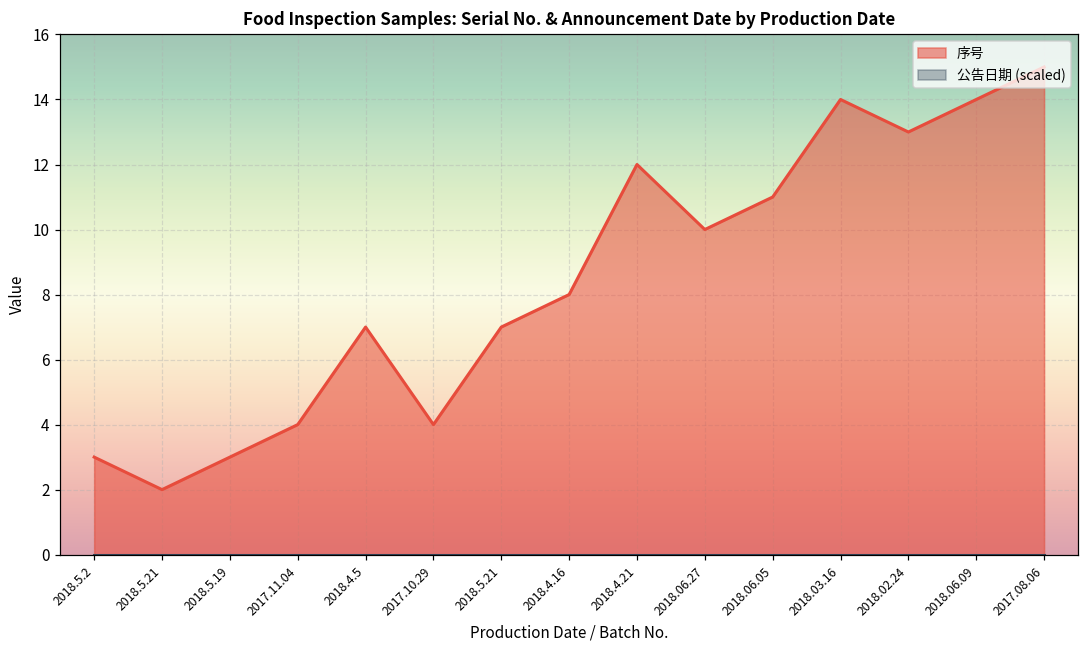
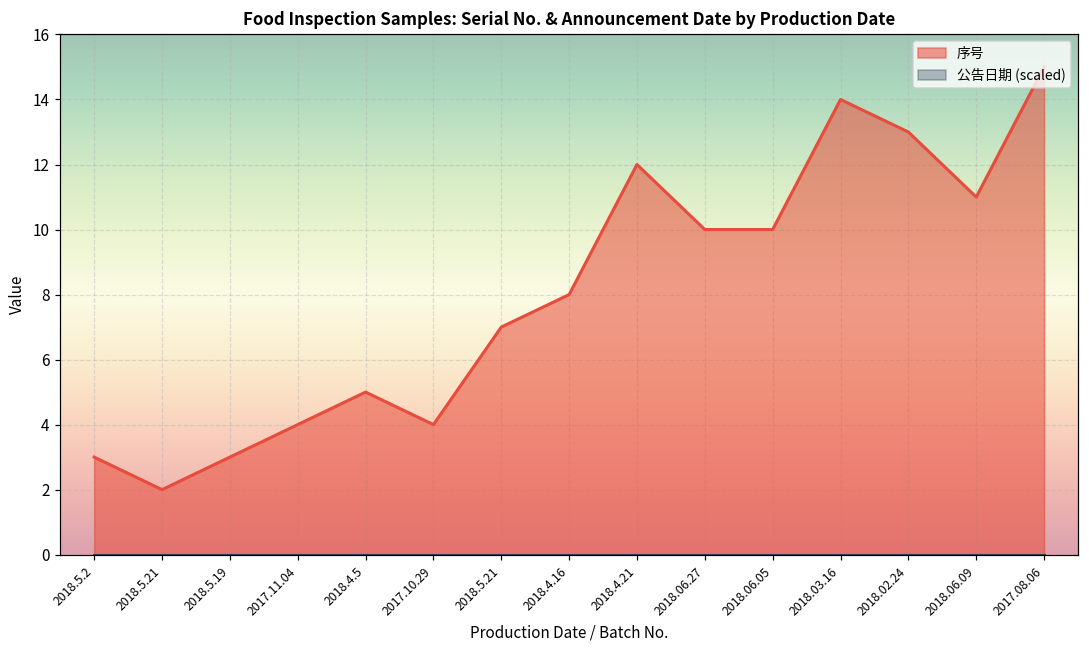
序号, 2018.4.5: 7 -> 5
序号, 2018.06.05: 11 -> 10
序号, 2018.06.09: 14 -> 11
